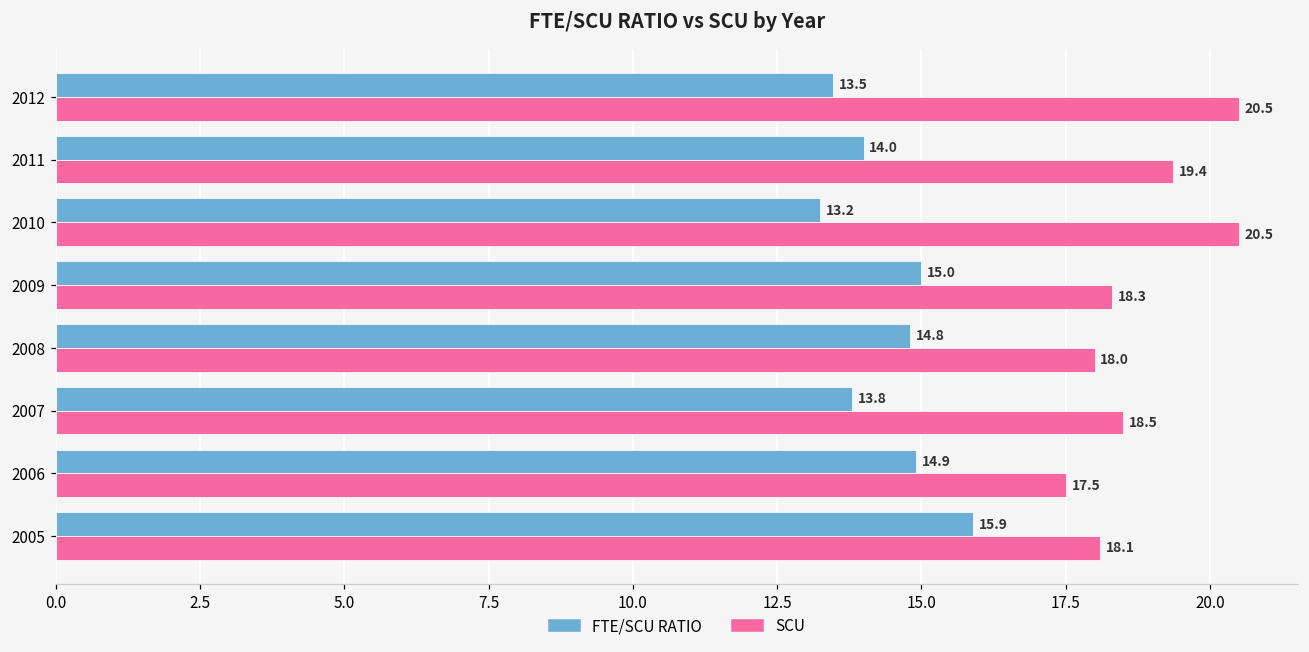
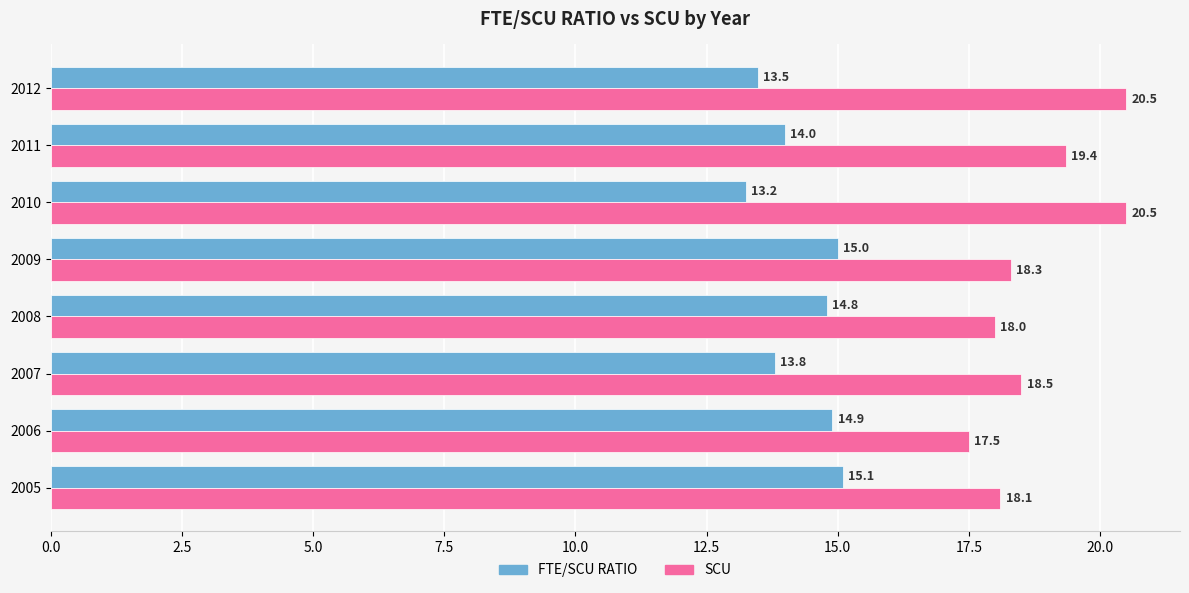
FTE/SCU RATIO, 2005: 15.9 -> 15.1
